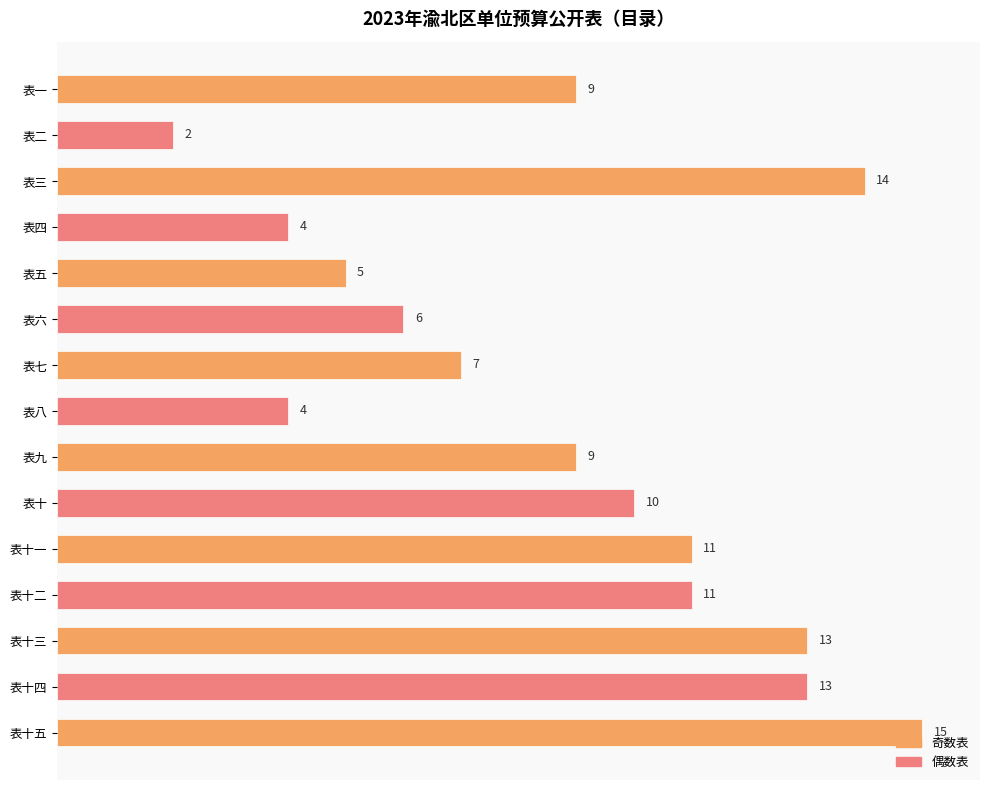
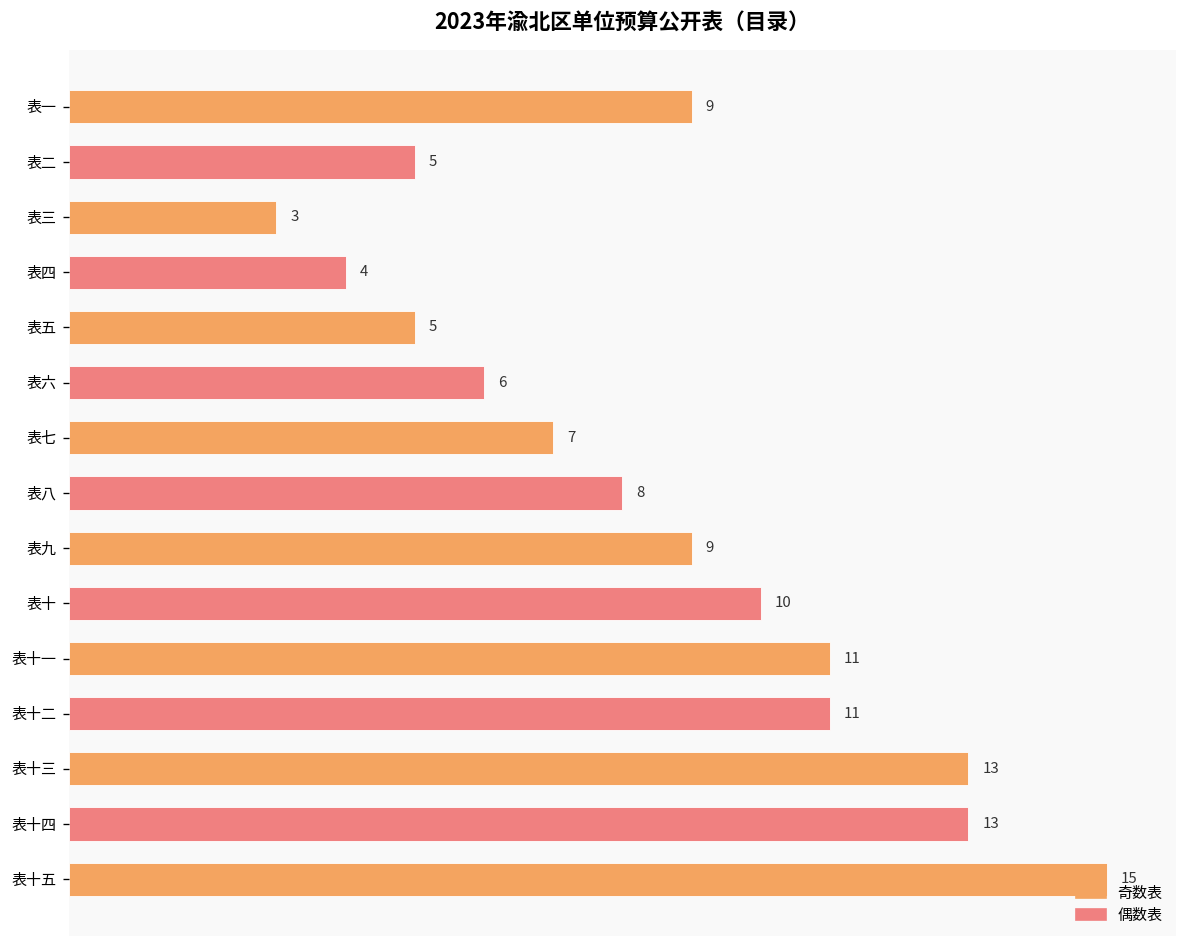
表二: 2 -> 5
表三: 14 -> 3
表八: 4 -> 8
